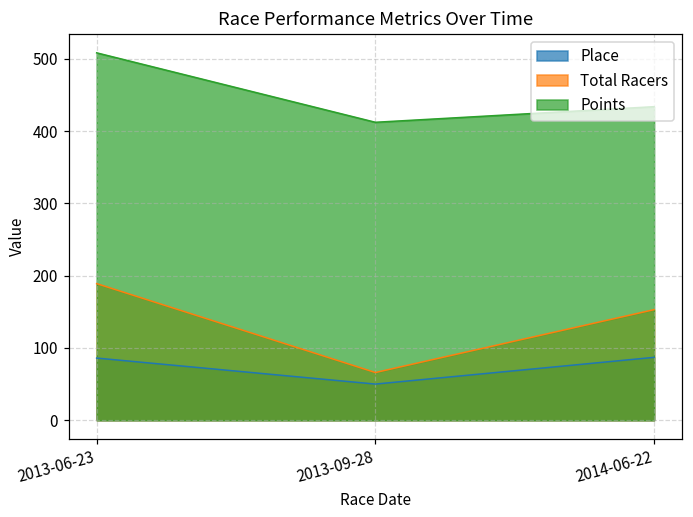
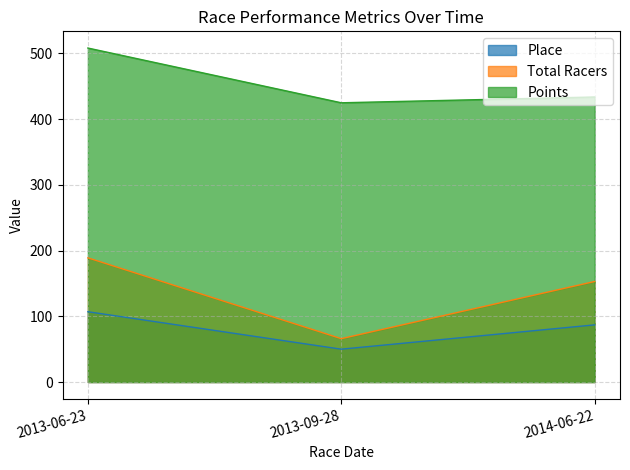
Place, 2013-06-23: 90 -> 110
Points, 2013-09-28: 410 -> 420
